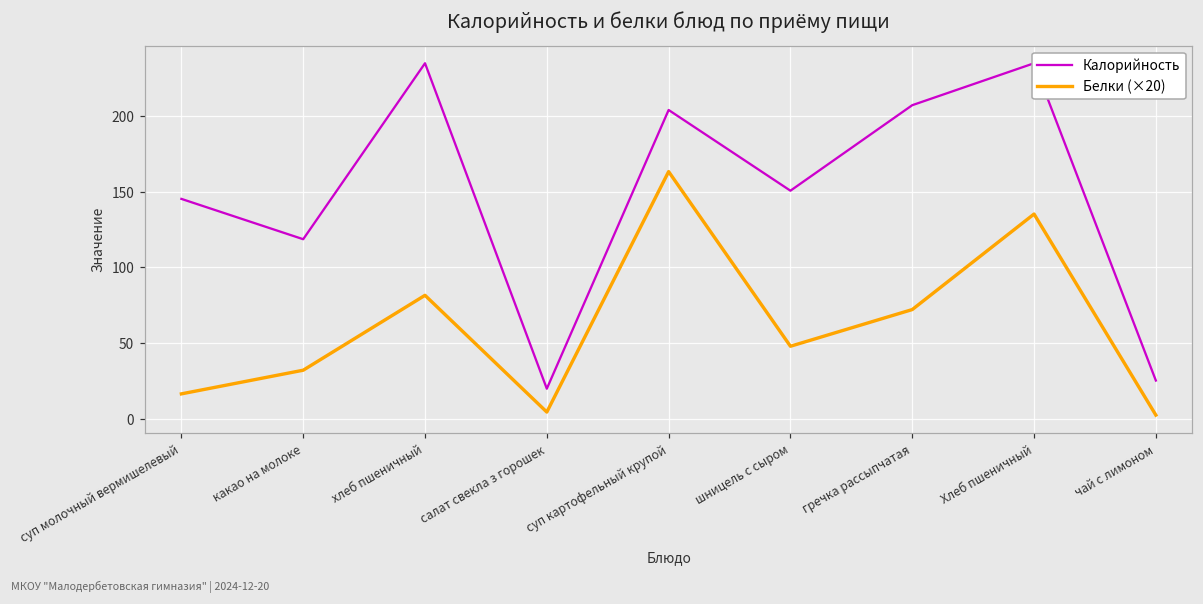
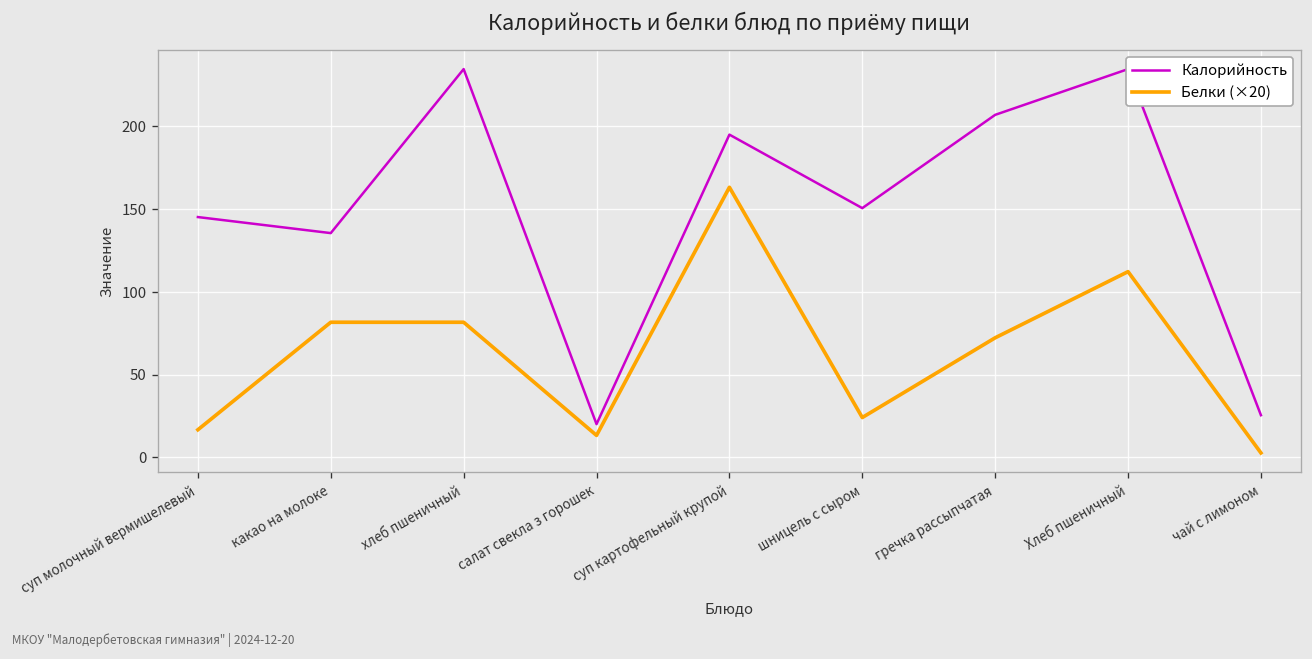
Калорийность, какао на молоке: 119 -> 136
Белки (×20), какао на молоке: 32 -> 82
Белки (×20), салат свекла з горошек: 5 -> 13
Калорийность, суп картофельный крупой: 204 -> 195
Белки (×20), шницель с сыром: 48 -> 24
Белки (×20), Хлеб пшеничный: 135 -> 112
